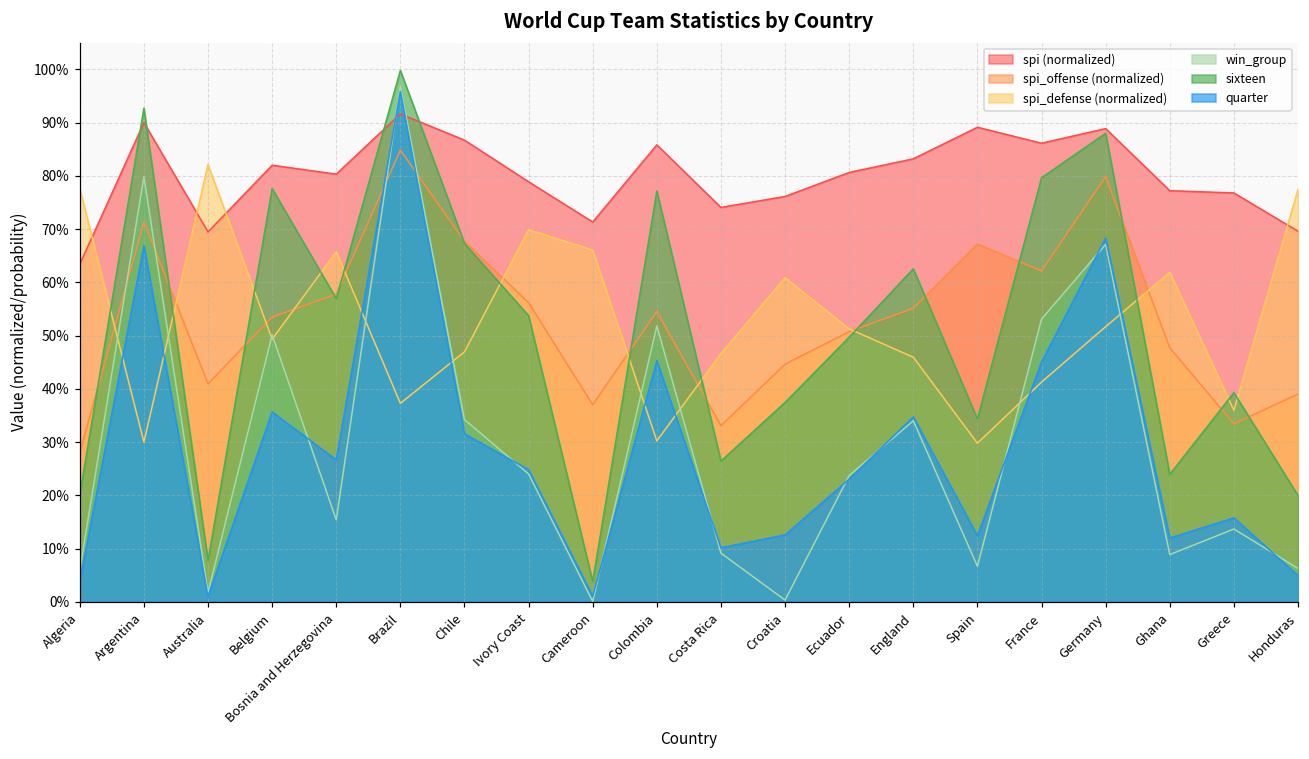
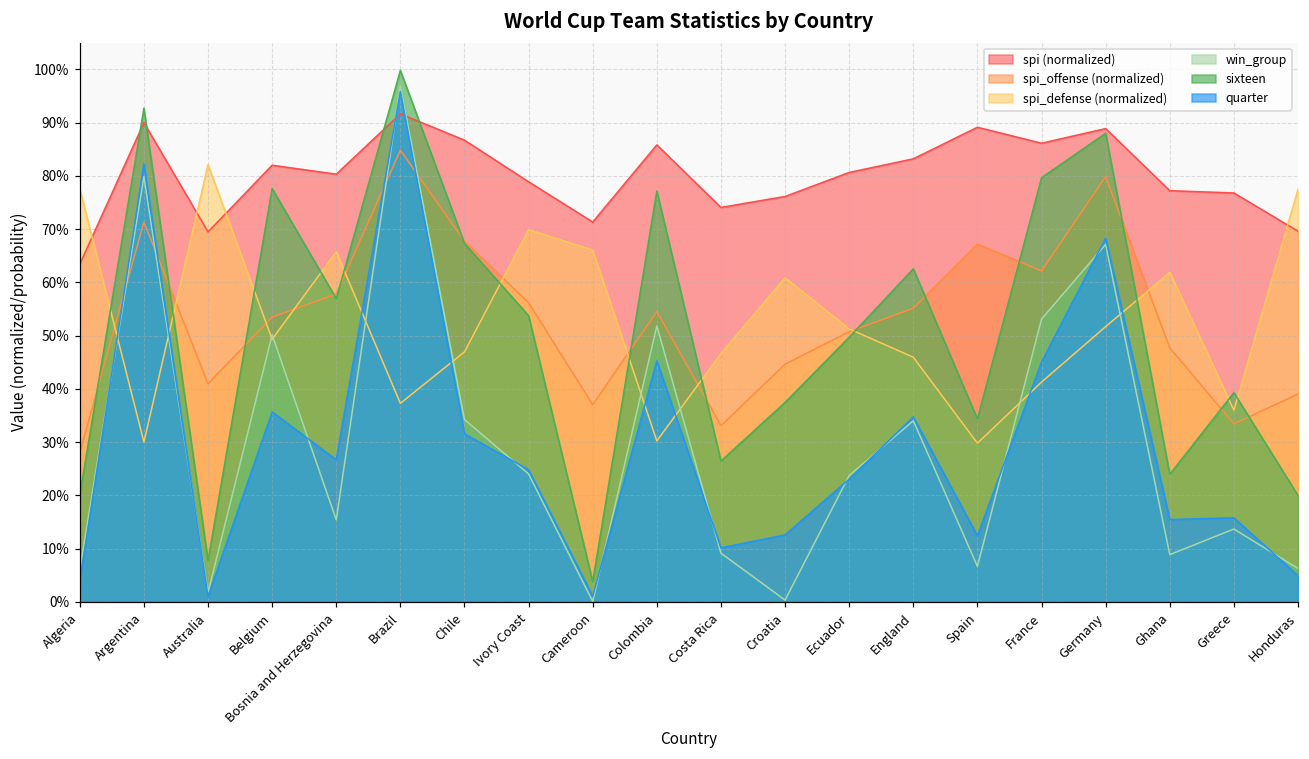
quarter, Argentina: 67% -> 82%
quarter, Ghana: 12% -> 15%
